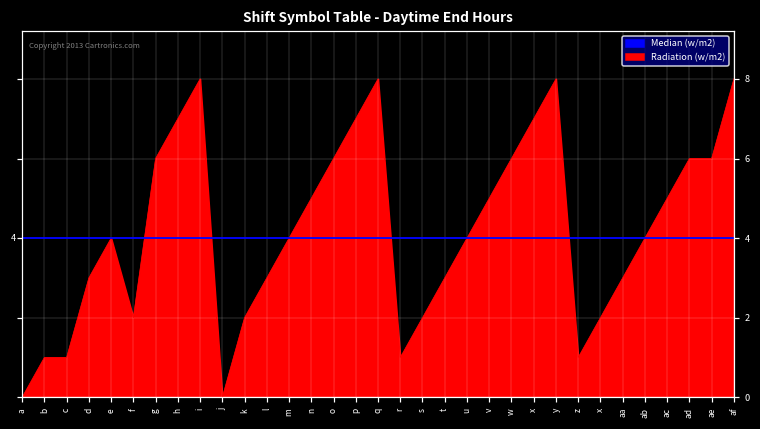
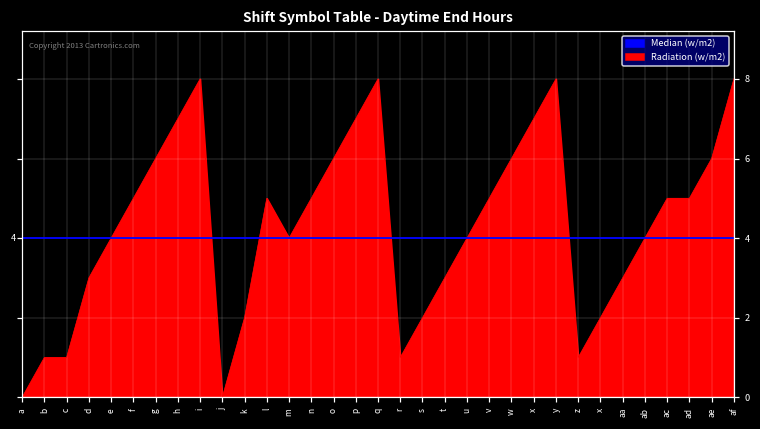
f: 2 -> 5
l: 3 -> 5
ad: 6 -> 5
